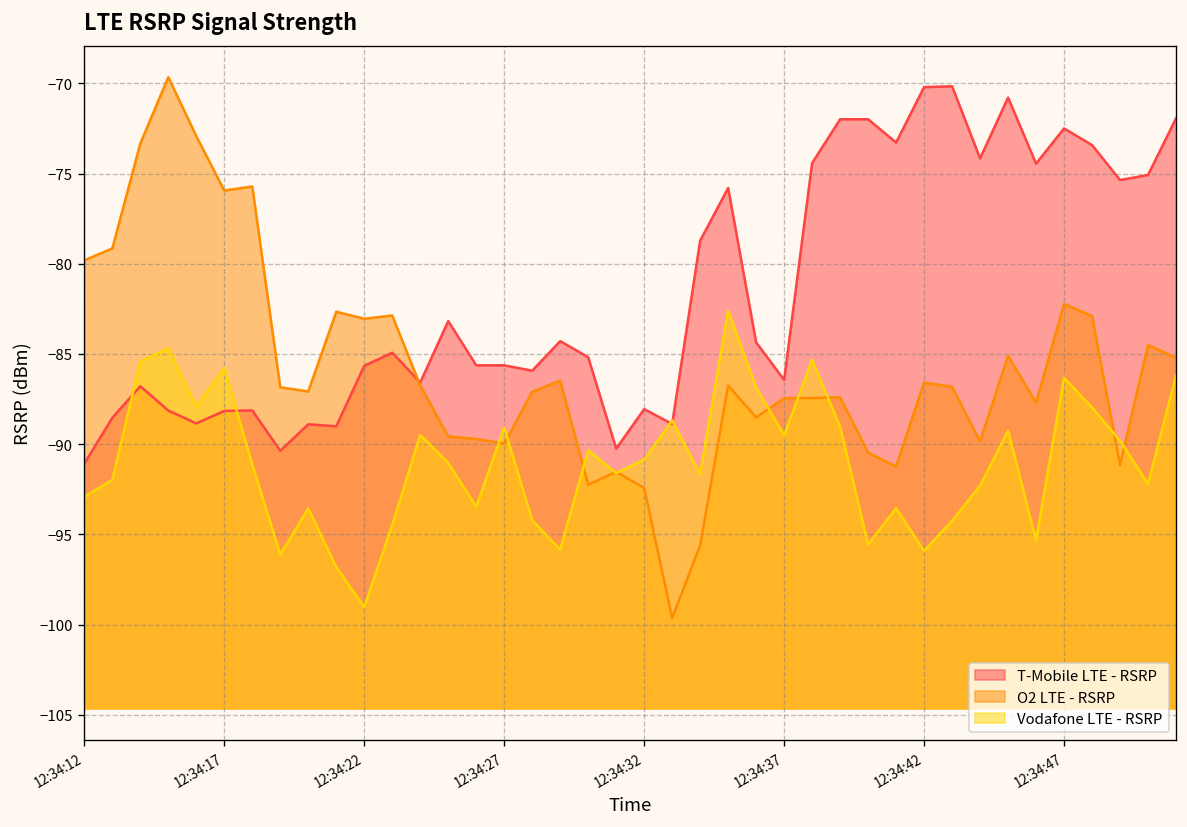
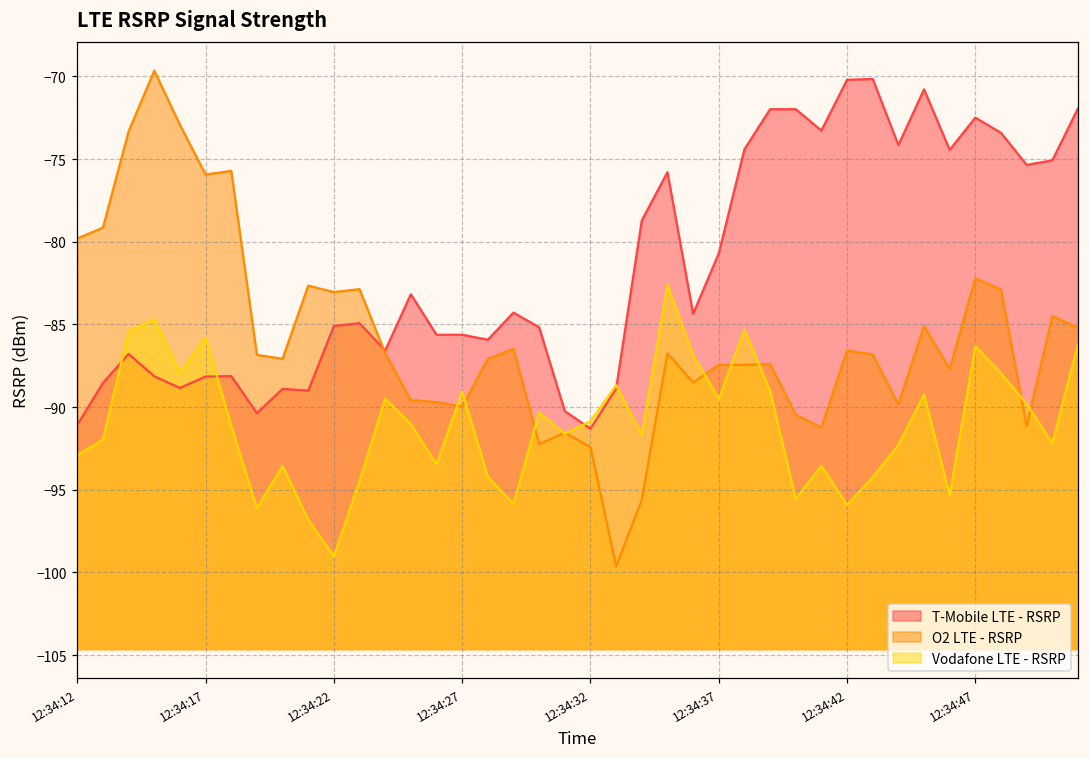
T-Mobile LTE - RSRP, 12:34:22: -85.7 -> -85.1
T-Mobile LTE - RSRP, 12:34:32: -88.1 -> -91.3
T-Mobile LTE - RSRP, 12:34:37: -86.4 -> -80.7
